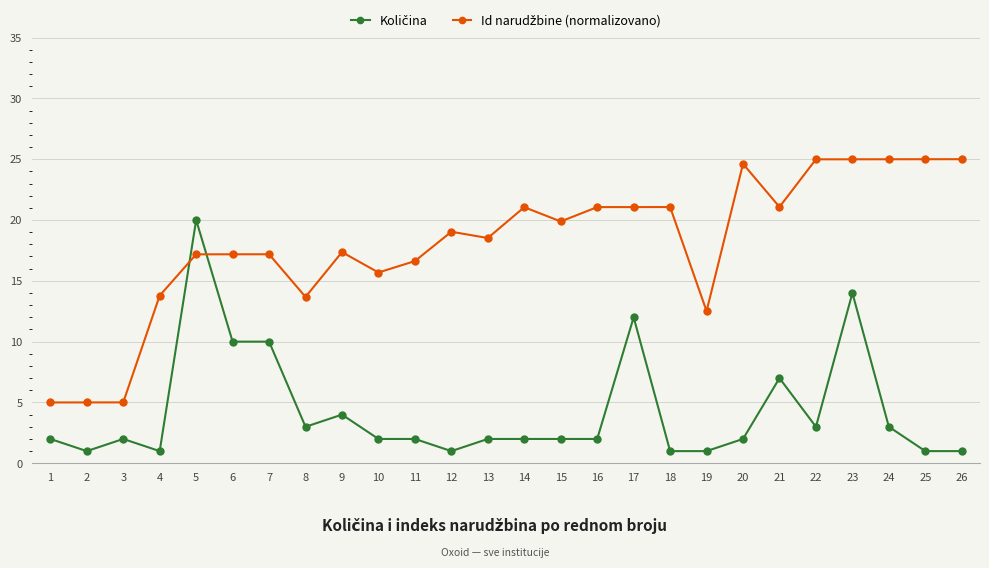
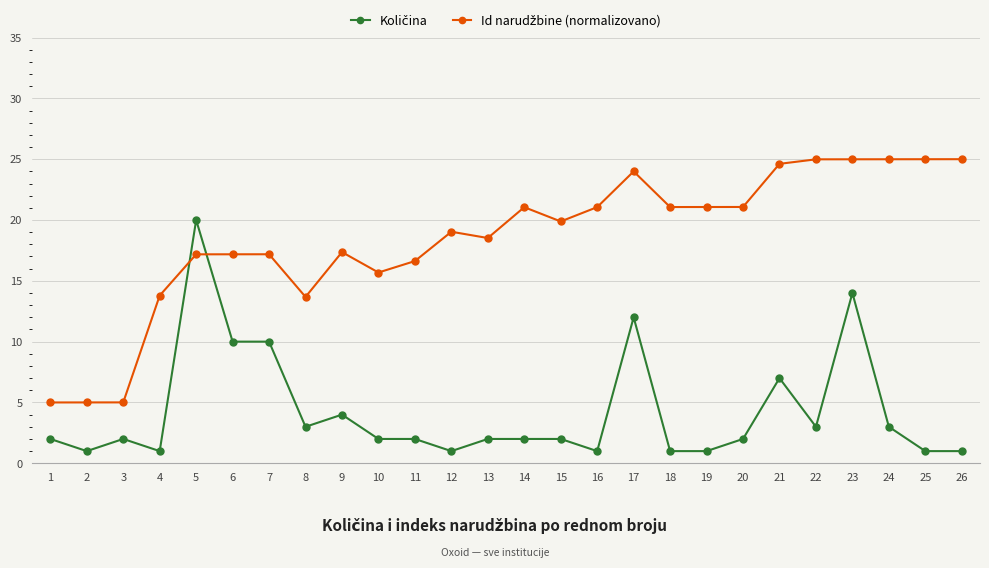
Količina, 16: 2 -> 1
Id narudžbine (normalizovano), 17: 21.1 -> 24.0
Id narudžbine (normalizovano), 19: 12.5 -> 21.1
Id narudžbine (normalizovano), 20: 24.6 -> 21.1
Id narudžbine (normalizovano), 21: 21.1 -> 24.6
